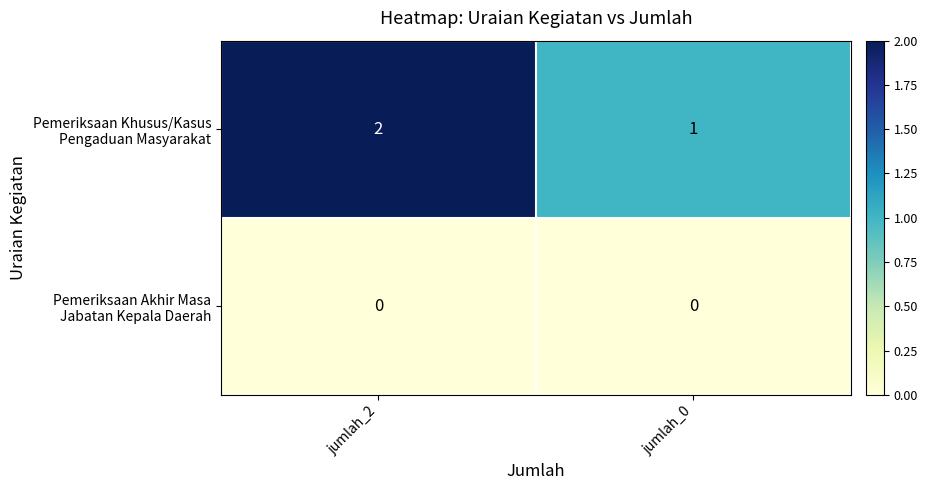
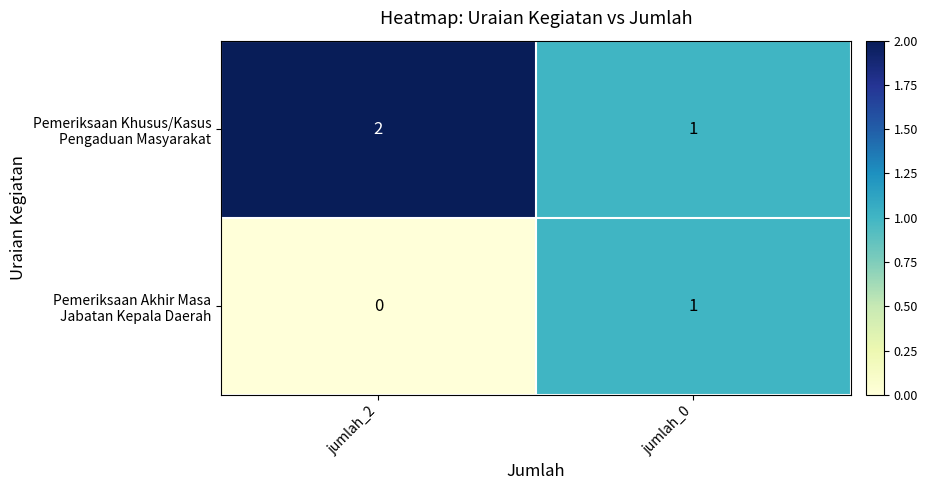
Pemeriksaan Akhir Masa Jabatan Kepala Daerah, jumlah_0: 0 -> 1
